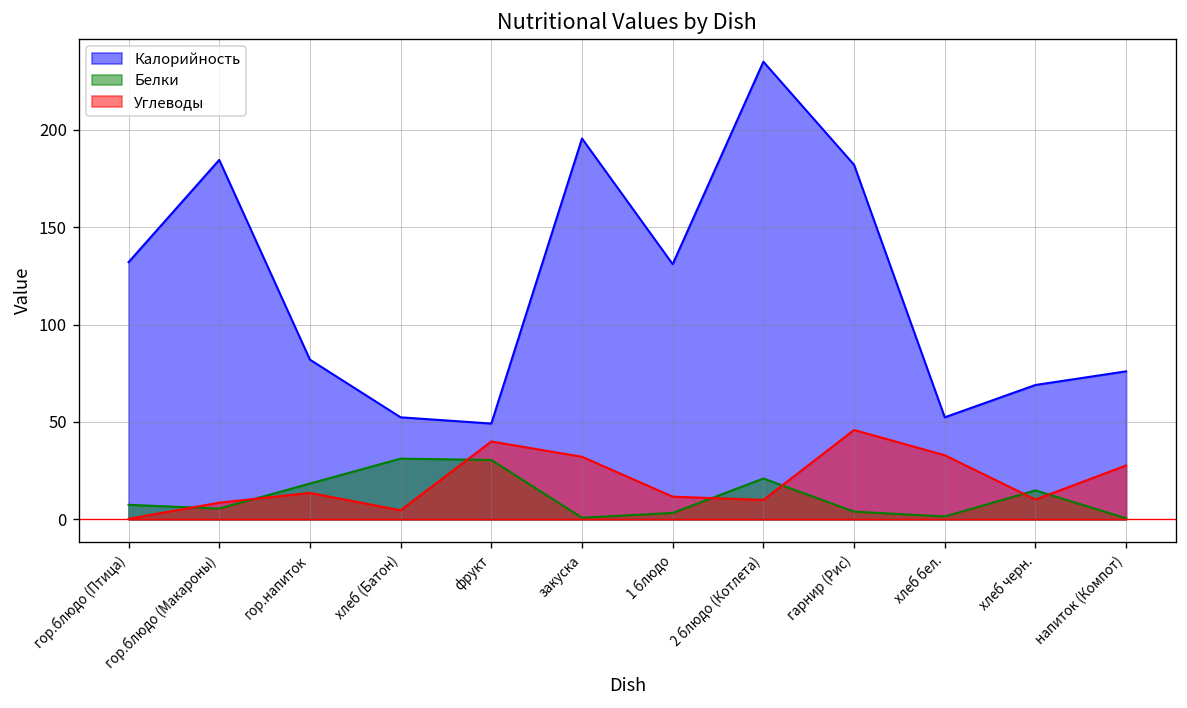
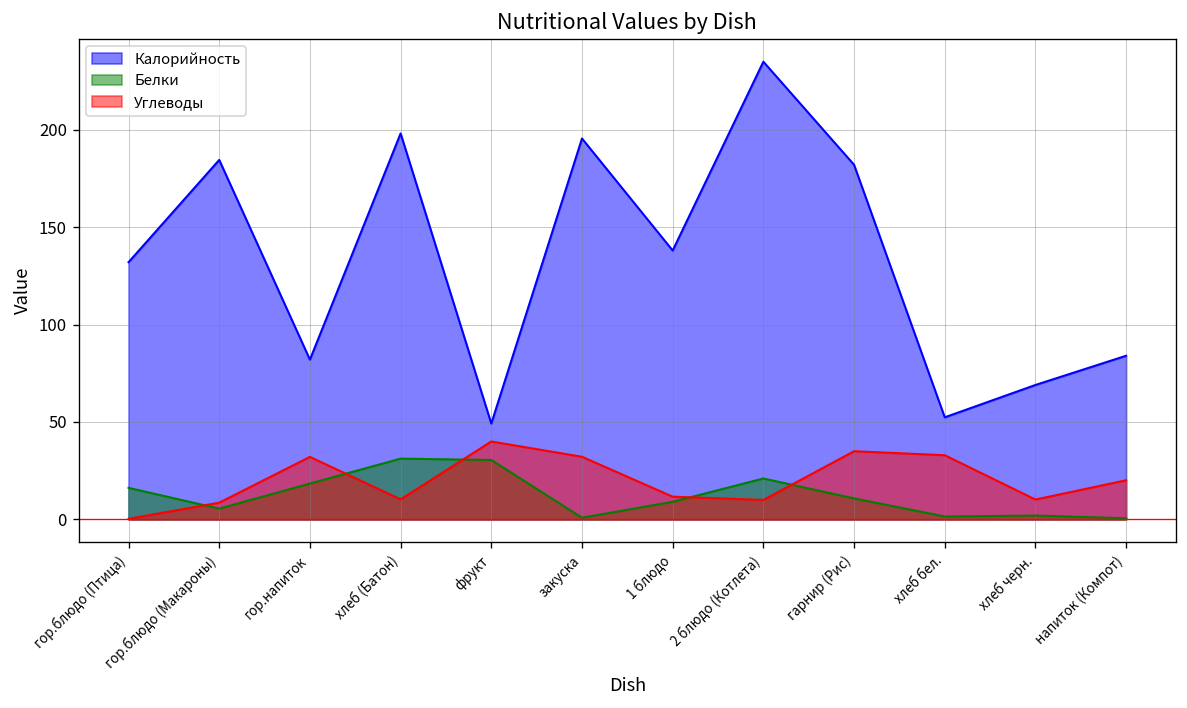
Белки, гор.блюдо (Птица): 8 -> 16
Углеводы, гор.напиток: 14 -> 32
Калорийность, хлеб (Батон): 52 -> 198
Углеводы, хлеб (Батон): 5 -> 10
Калорийность, 1 блюдо: 131 -> 138
Белки, 1 блюдо: 3 -> 9
Белки, гарнир (Рис): 4 -> 11
Углеводы, гарнир (Рис): 46 -> 35
Белки, хлеб черн.: 15 -> 2
Калорийность, напиток (Компот): 76 -> 84
Углеводы, напиток (Компот): 28 -> 20
